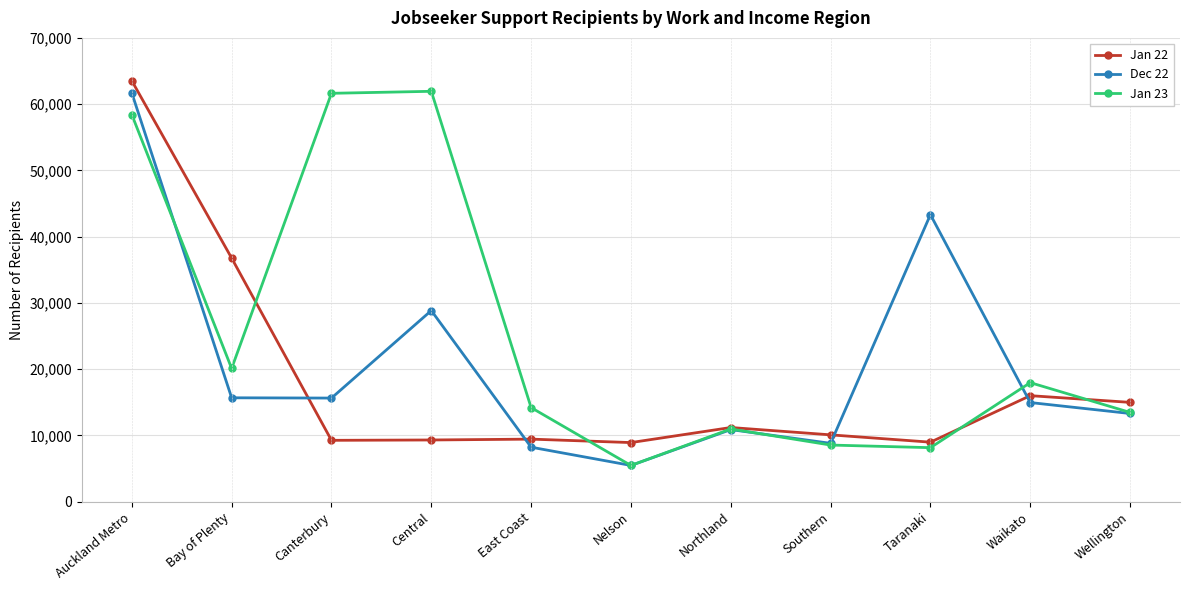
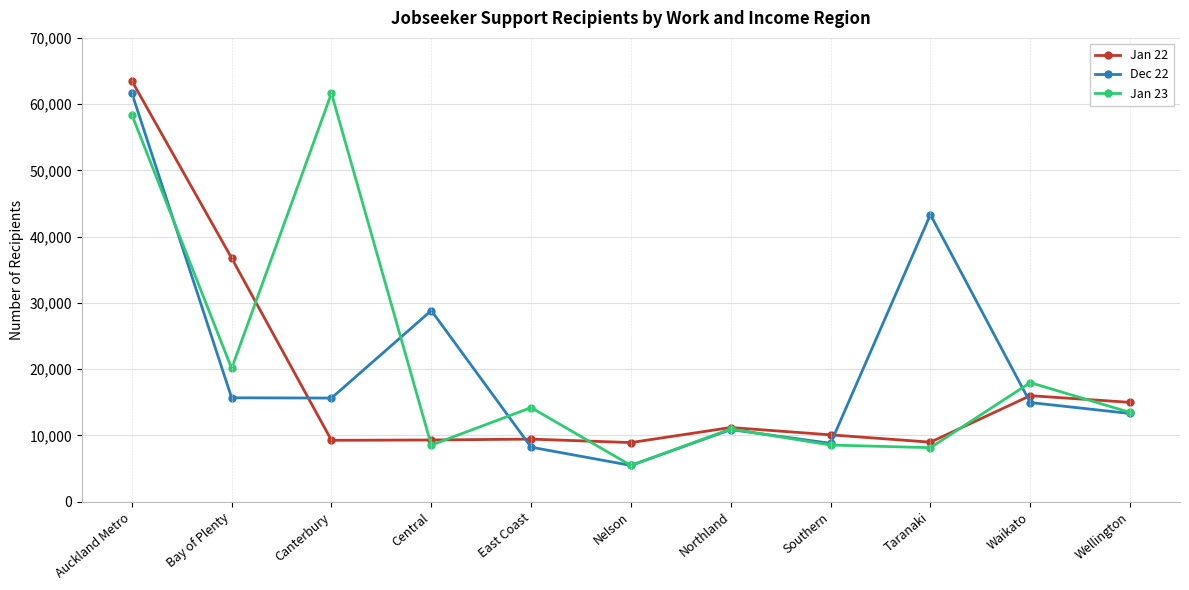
Jan 23, Central: 62,000 -> 9,000
